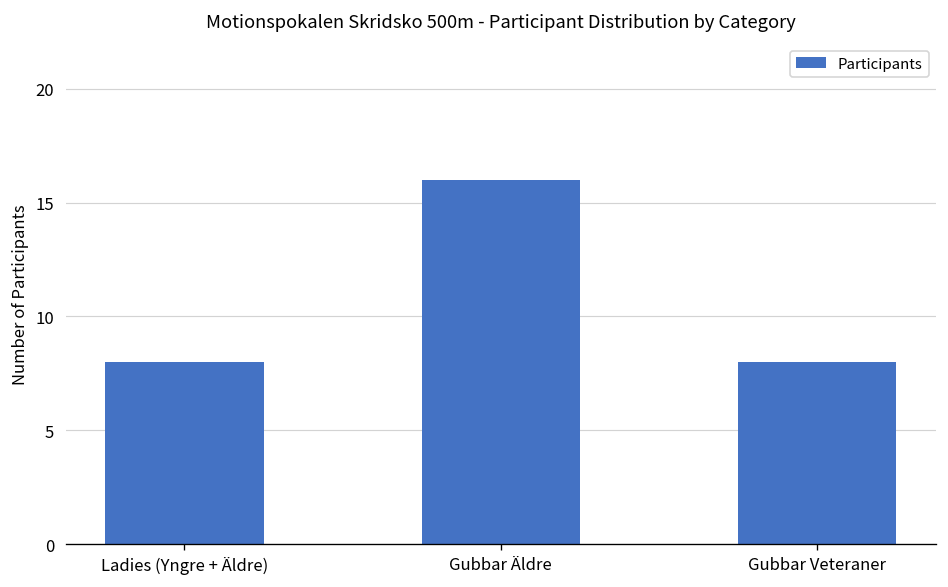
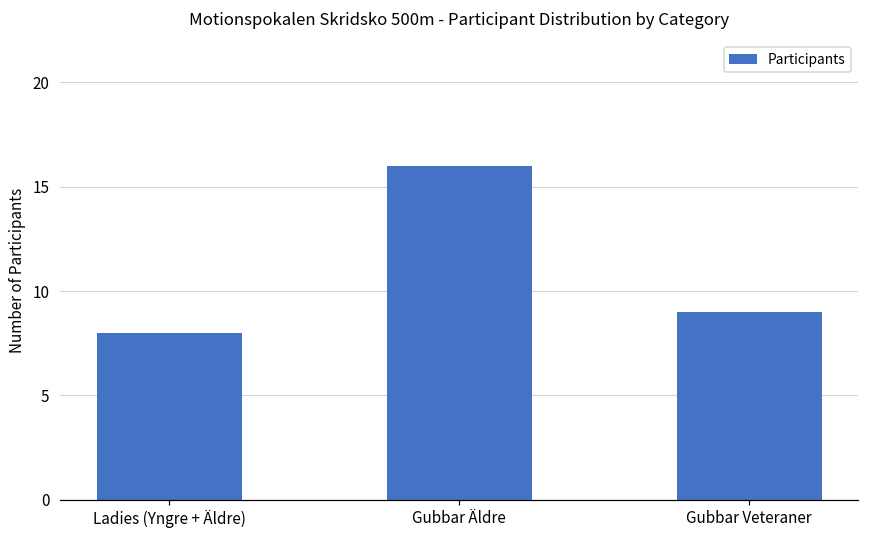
Gubbar Veteraner: 8 -> 9
